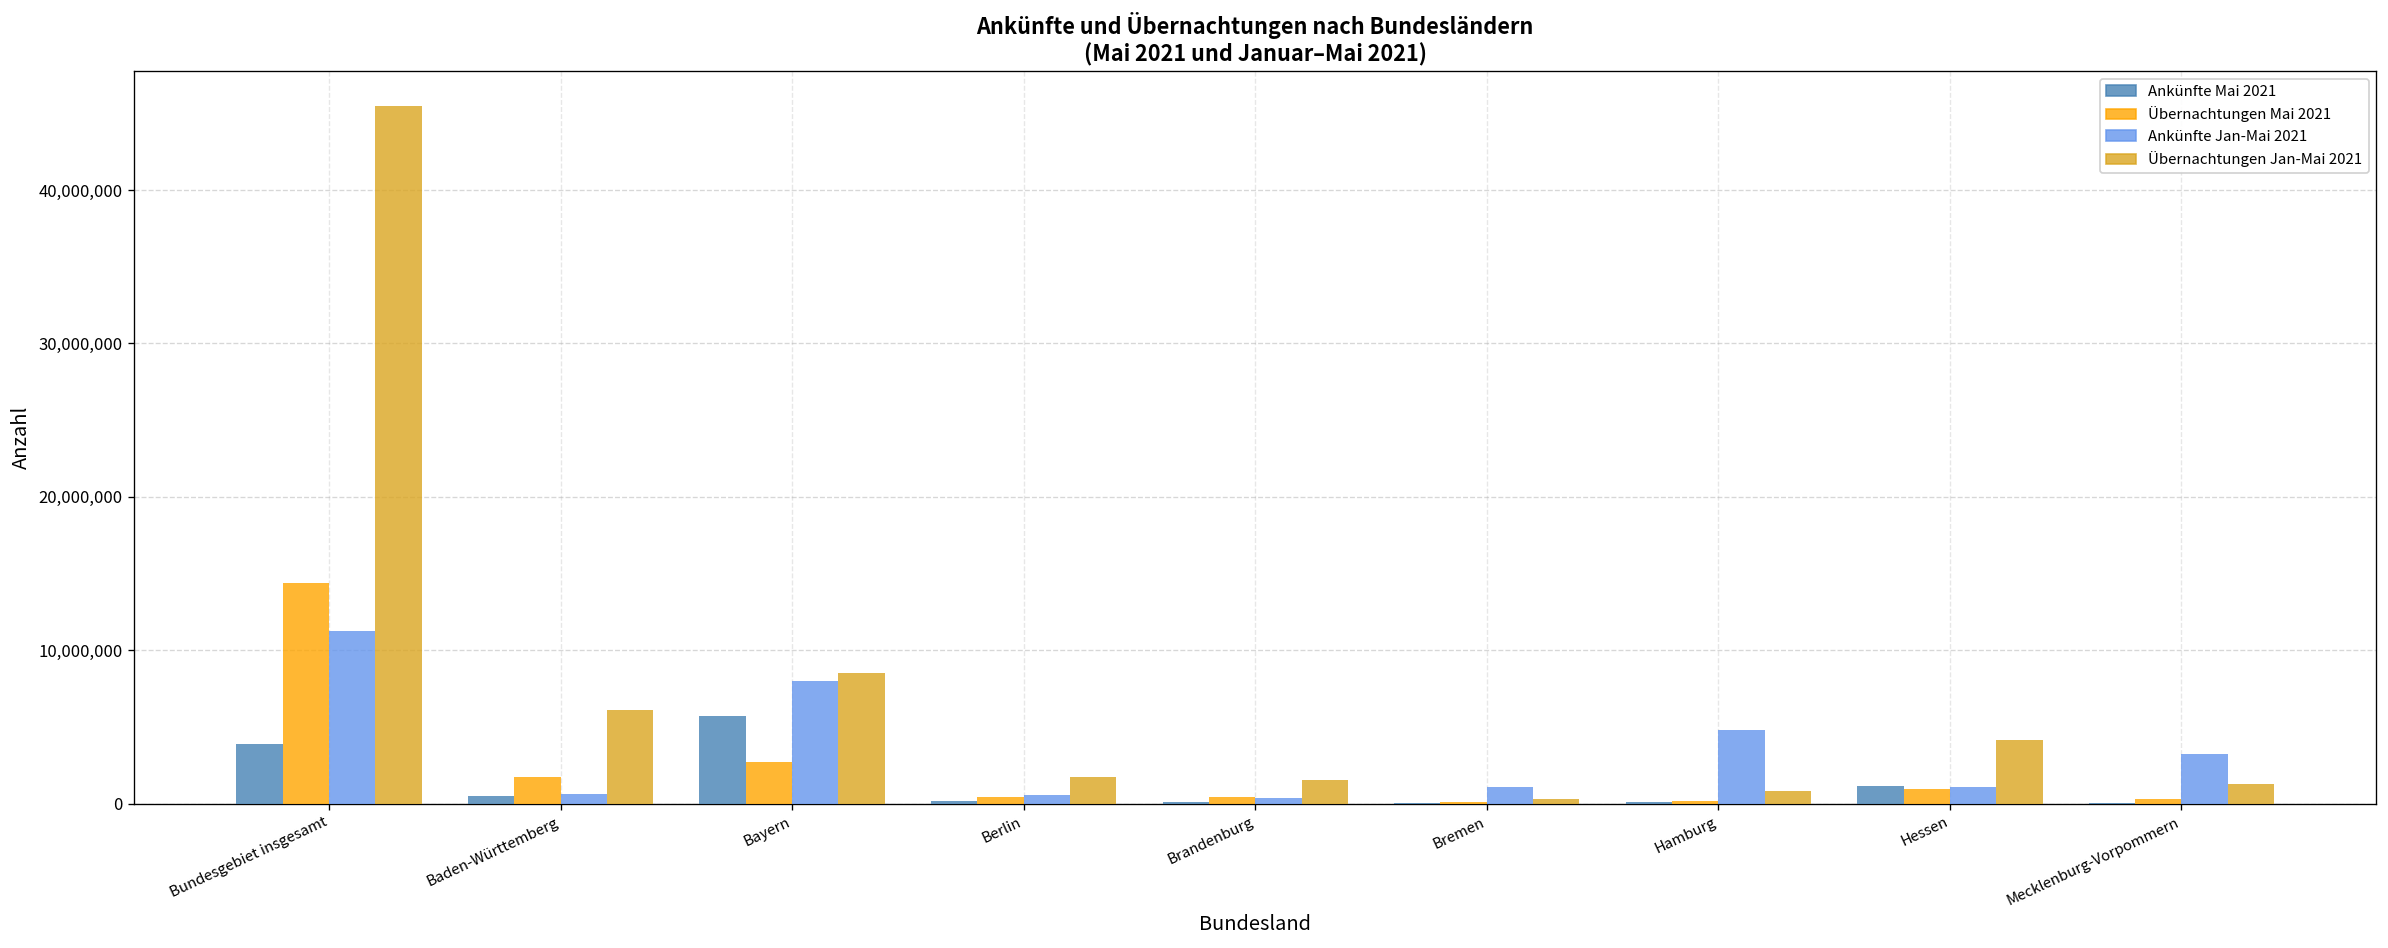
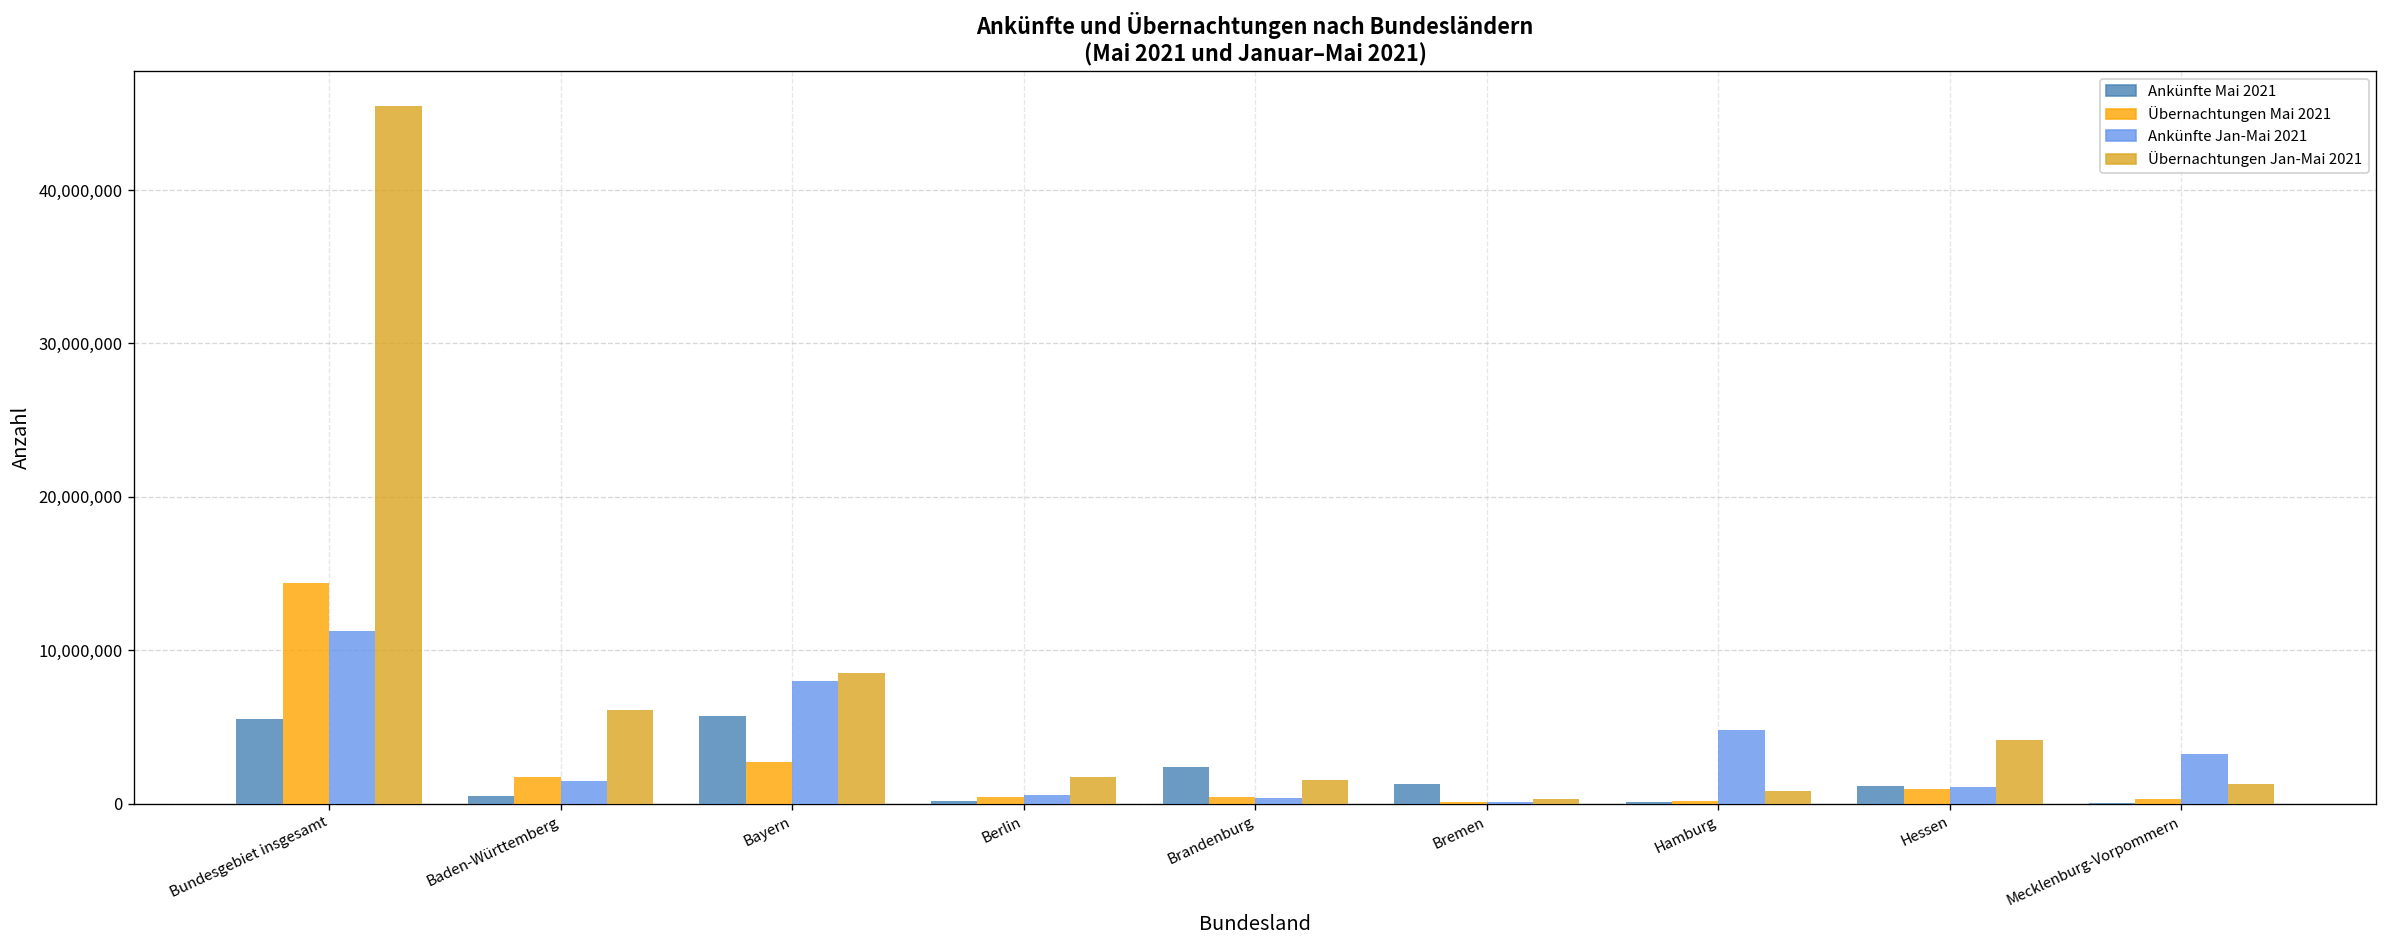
Ankünfte Mai 2021, Bundesgebiet insgesamt: 3,900,000 -> 5,500,000
Ankünfte Jan-Mai 2021, Baden-Württemberg: 600,000 -> 1,500,000
Ankünfte Mai 2021, Brandenburg: 100,000 -> 2,400,000
Ankünfte Mai 2021, Bremen: 0 -> 1,300,000
Ankünfte Jan-Mai 2021, Bremen: 1,100,000 -> 100,000
